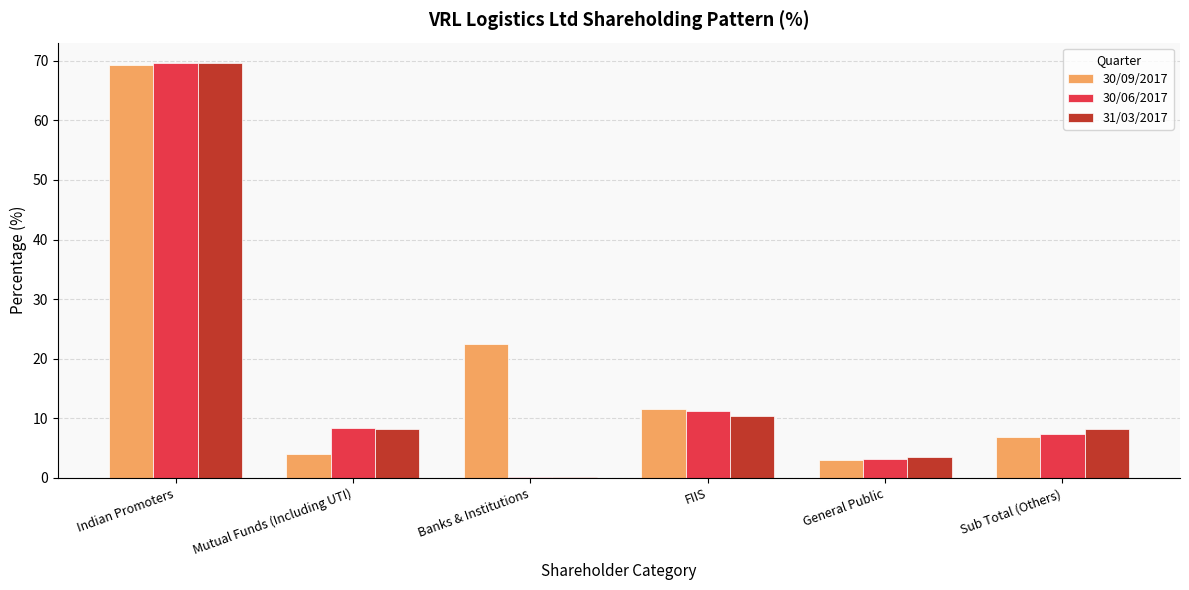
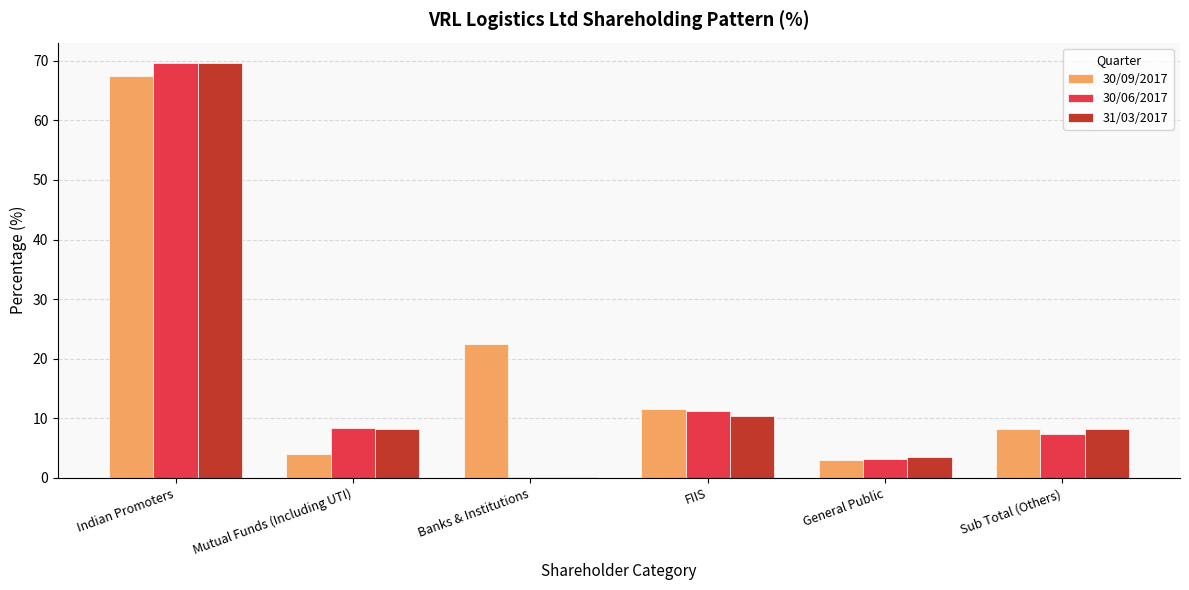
30/09/2017, Indian Promoters: 69 -> 67
30/09/2017, Sub Total (Others): 7 -> 8
